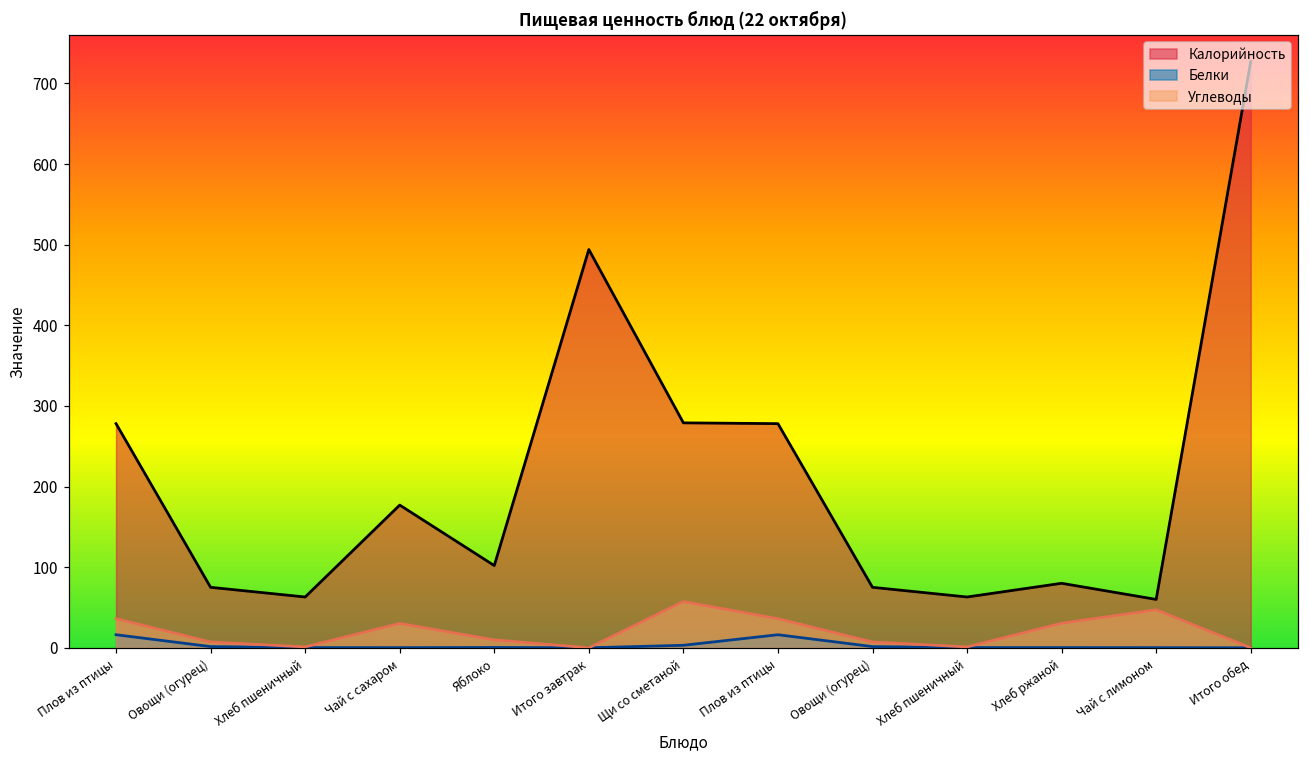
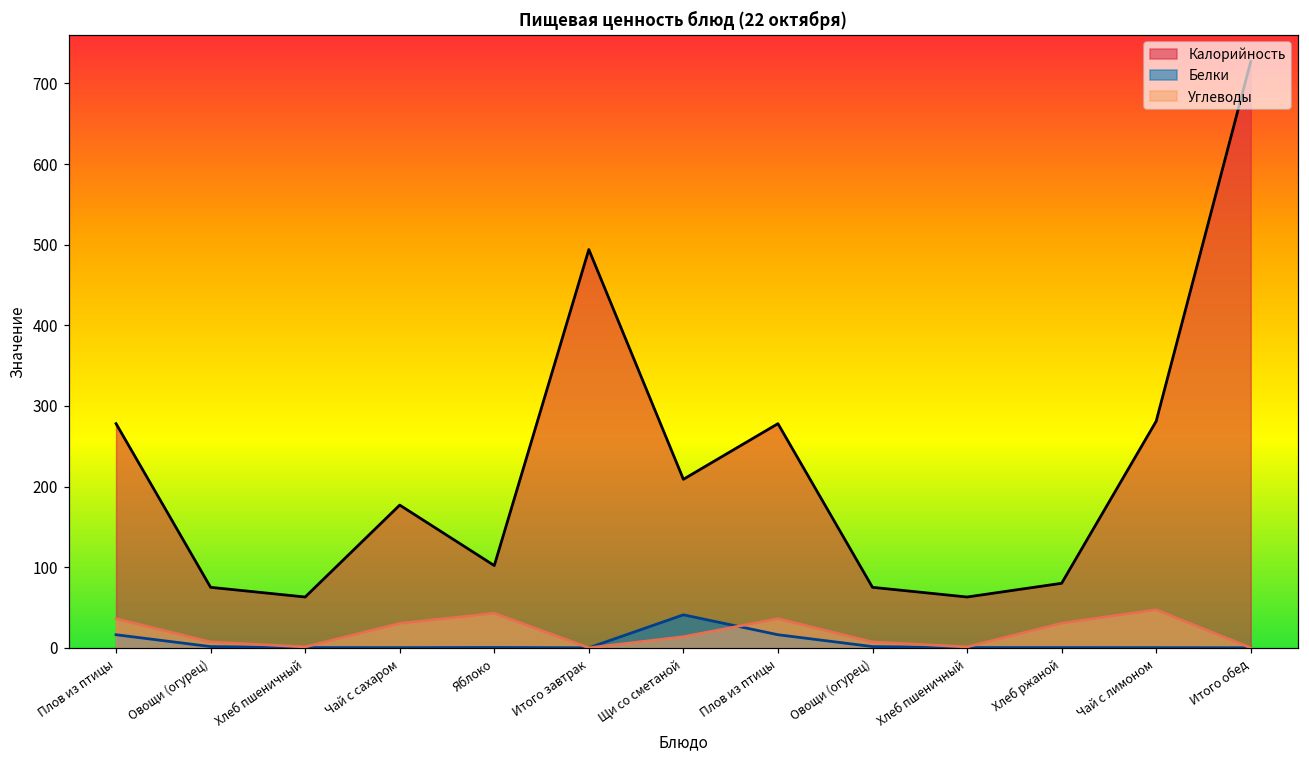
Углеводы, Яблоко: 10 -> 40
Калорийность, Щи со сметаной: 280 -> 210
Белки, Щи со сметаной: 0 -> 40
Углеводы, Щи со сметаной: 60 -> 10
Калорийность, Чай с лимоном: 60 -> 280
